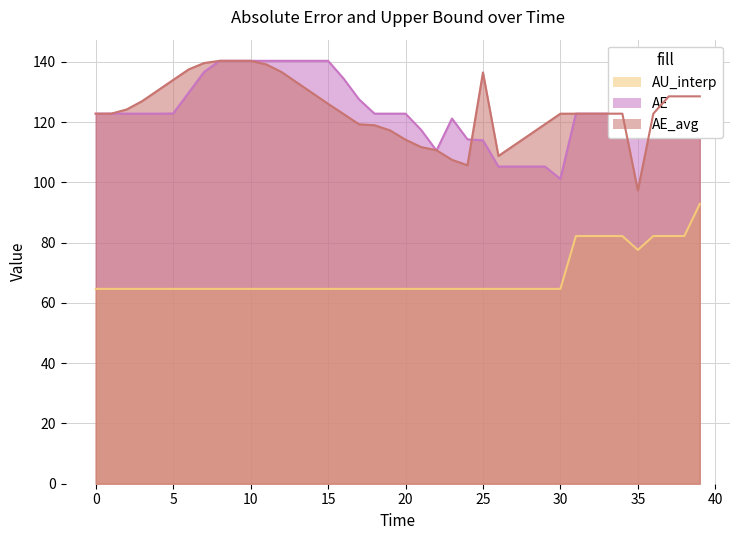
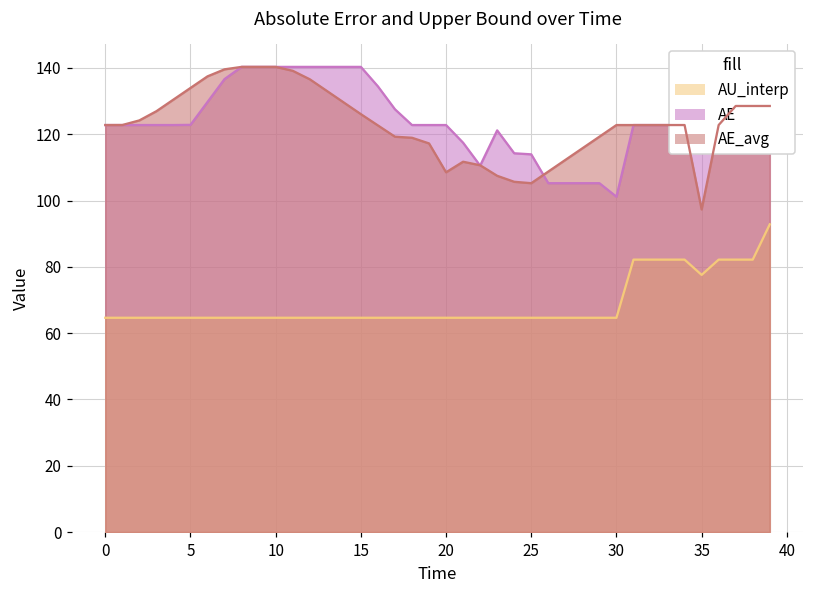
AE_avg, 20: 114 -> 109
AE_avg, 25: 136 -> 105
